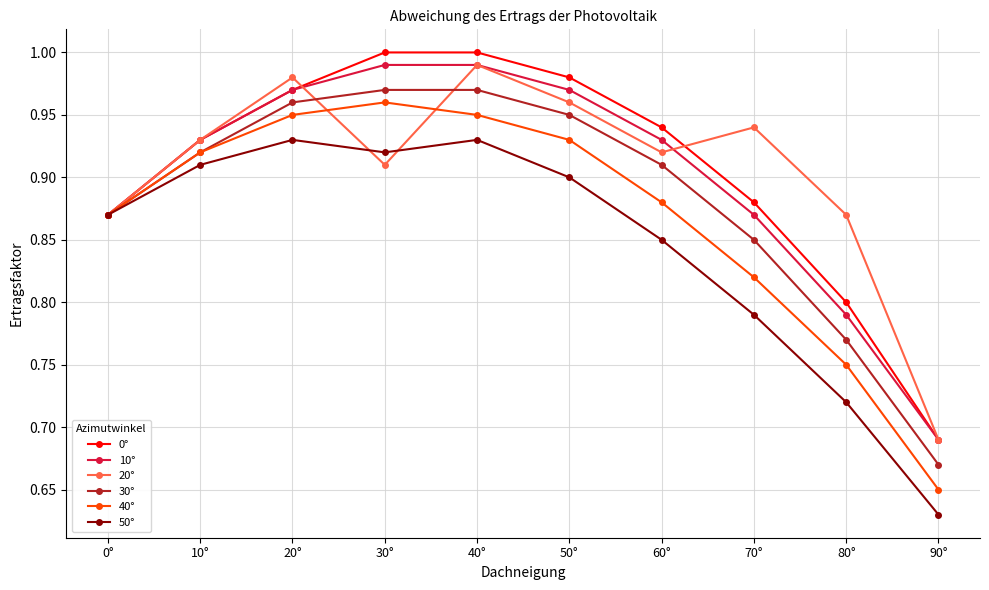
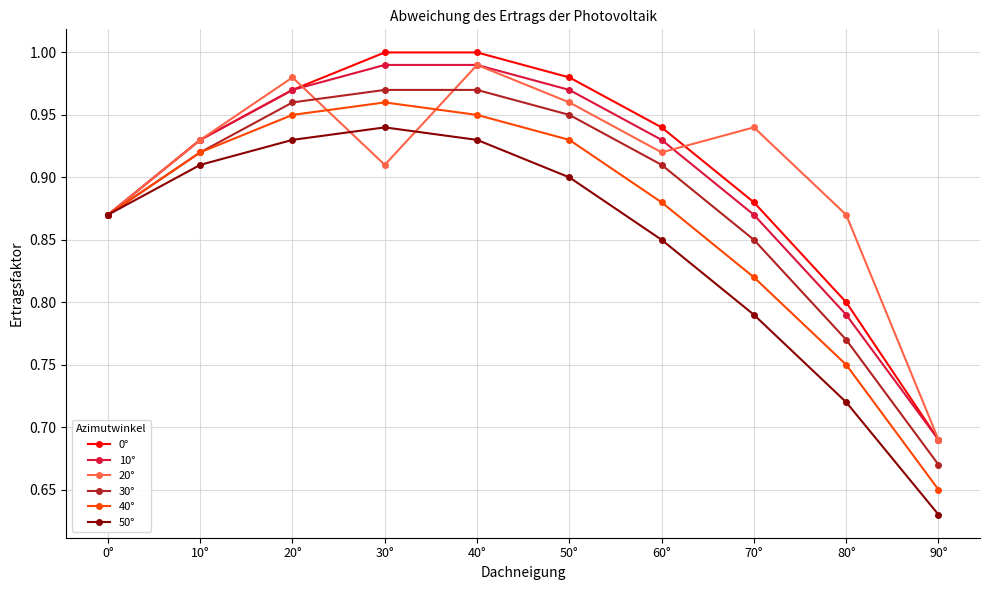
50°, 30°: 0.92 -> 0.94
